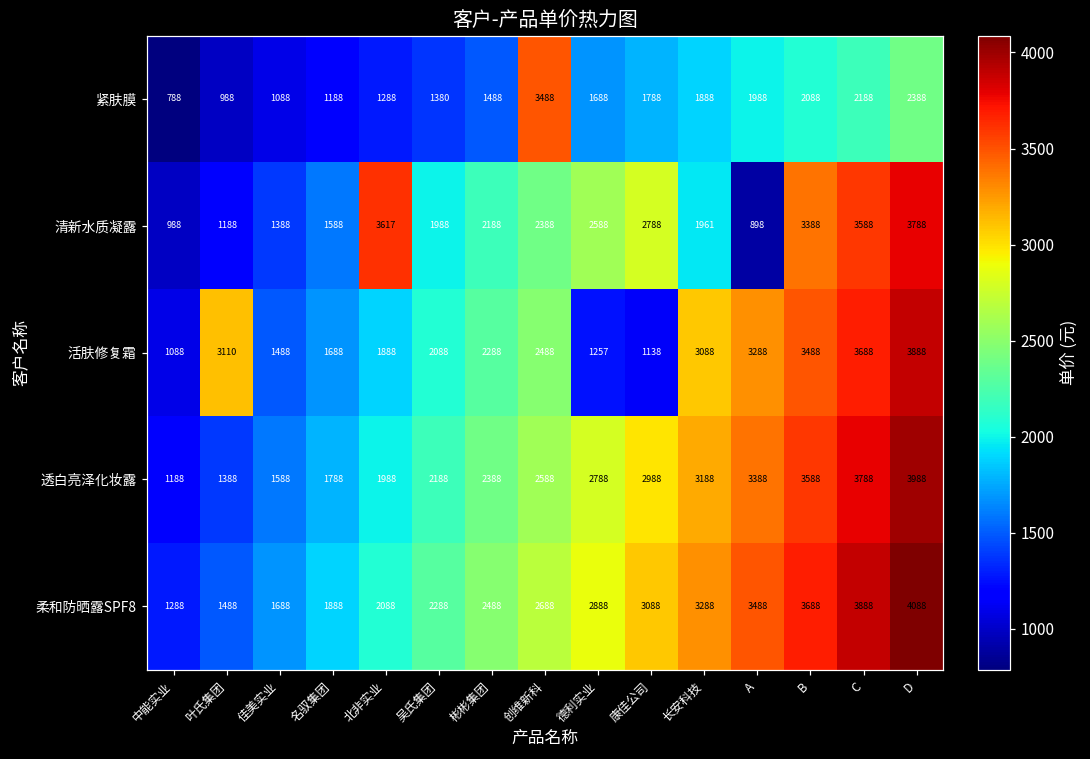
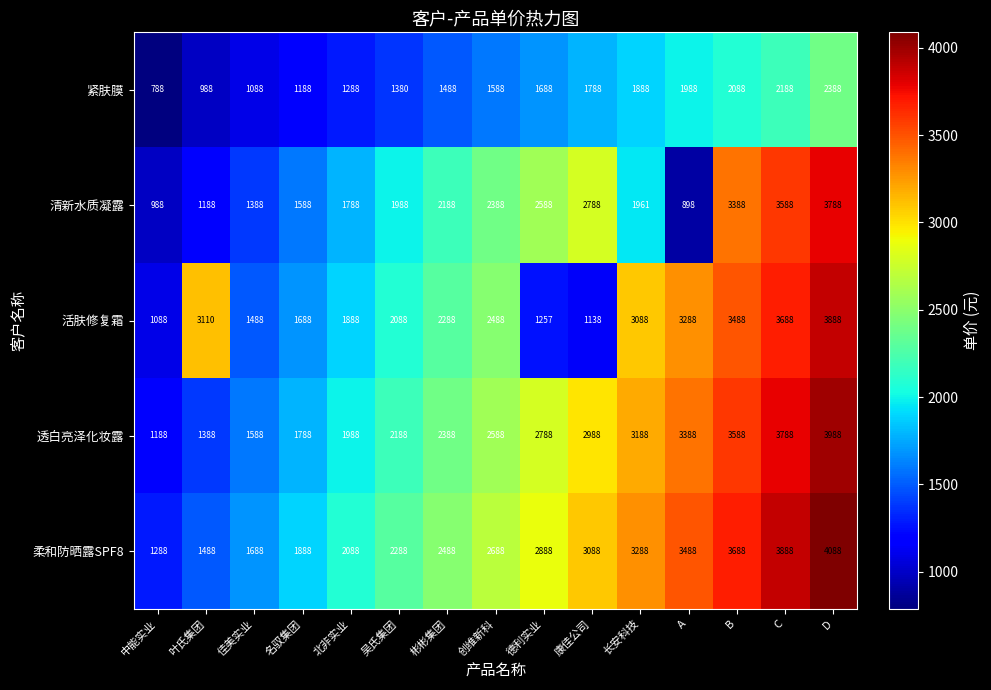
紧肤膜, 创维新科: 3488 -> 1588
清新水质凝露, 北非实业: 3617 -> 1788
